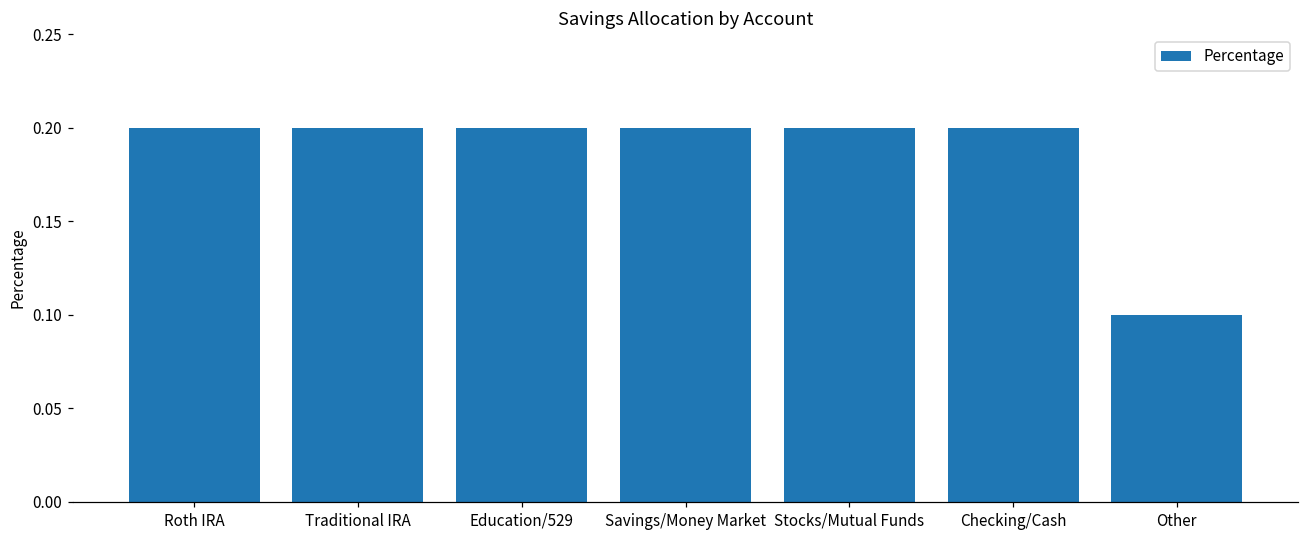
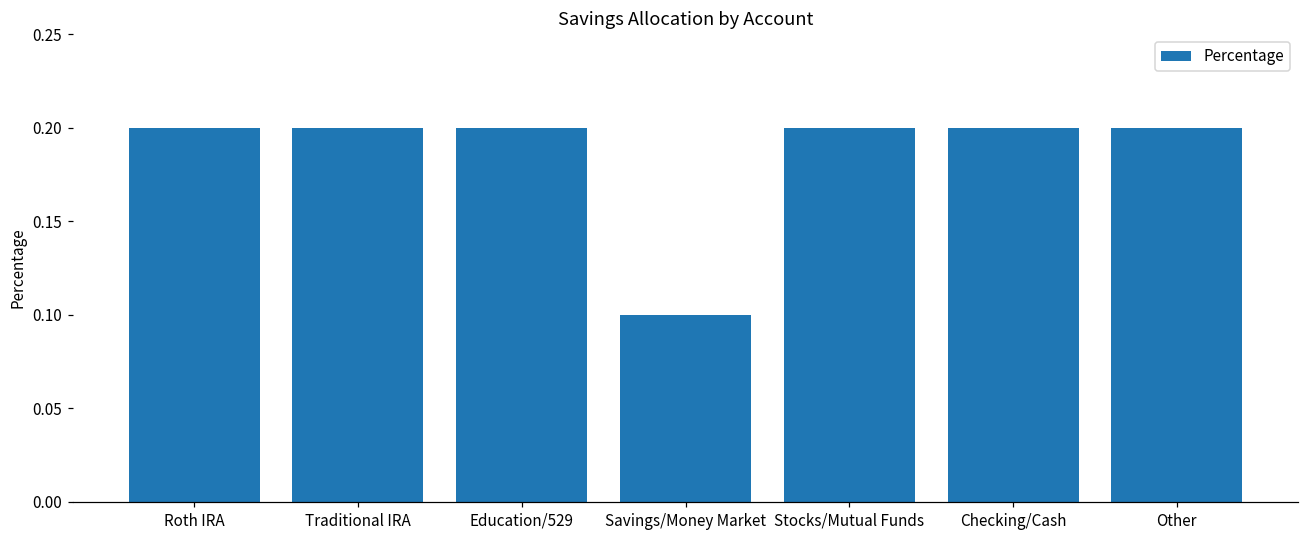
Savings/Money Market: 0.2 -> 0.1
Other: 0.1 -> 0.2
